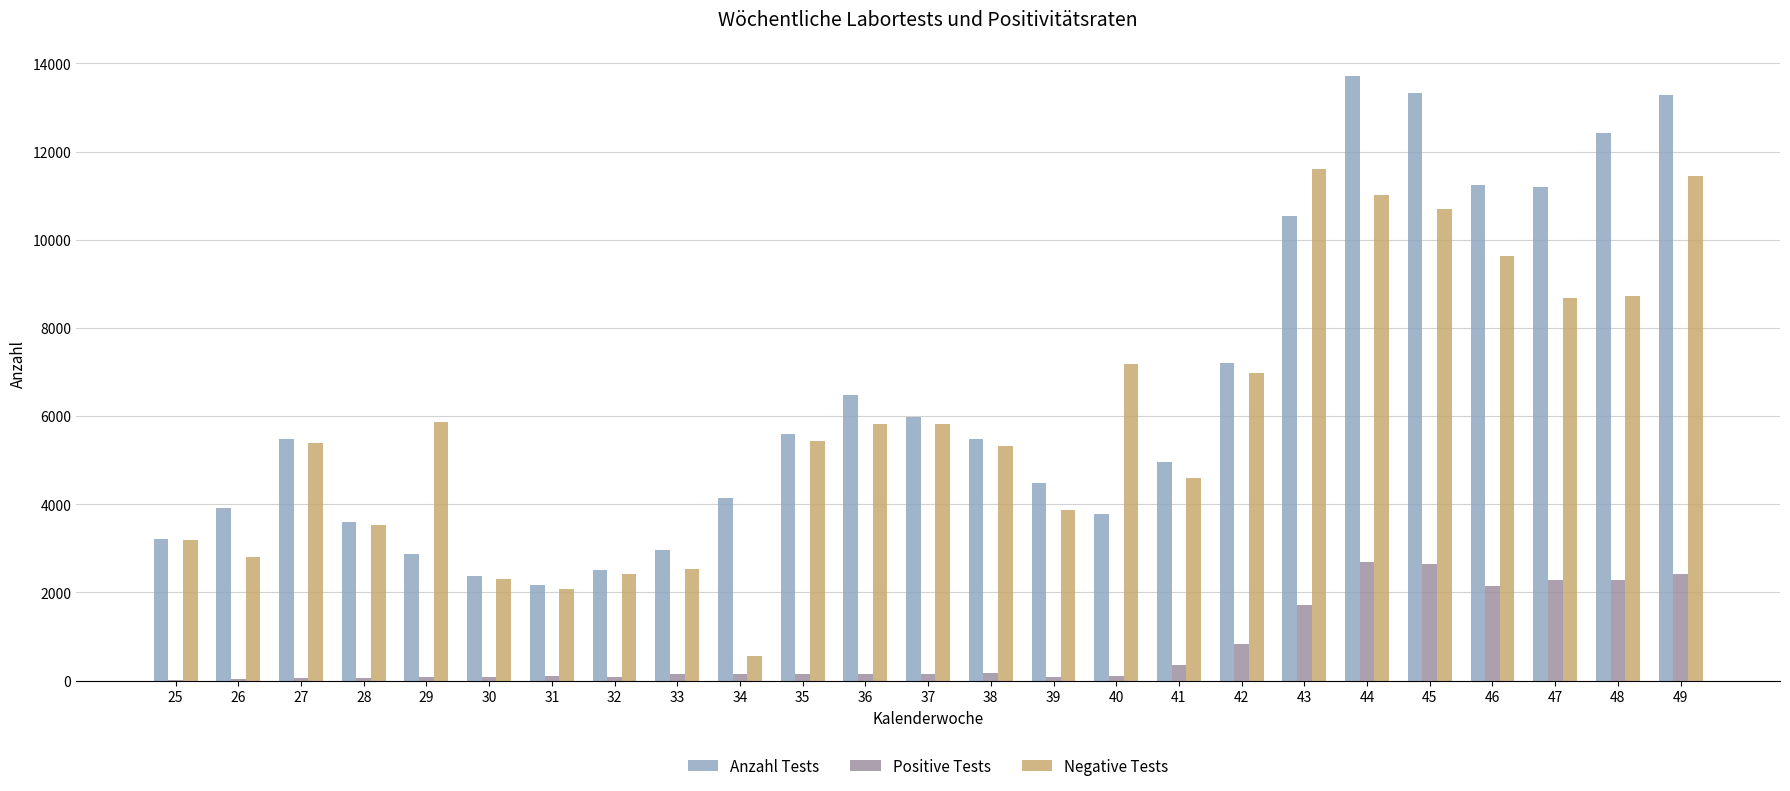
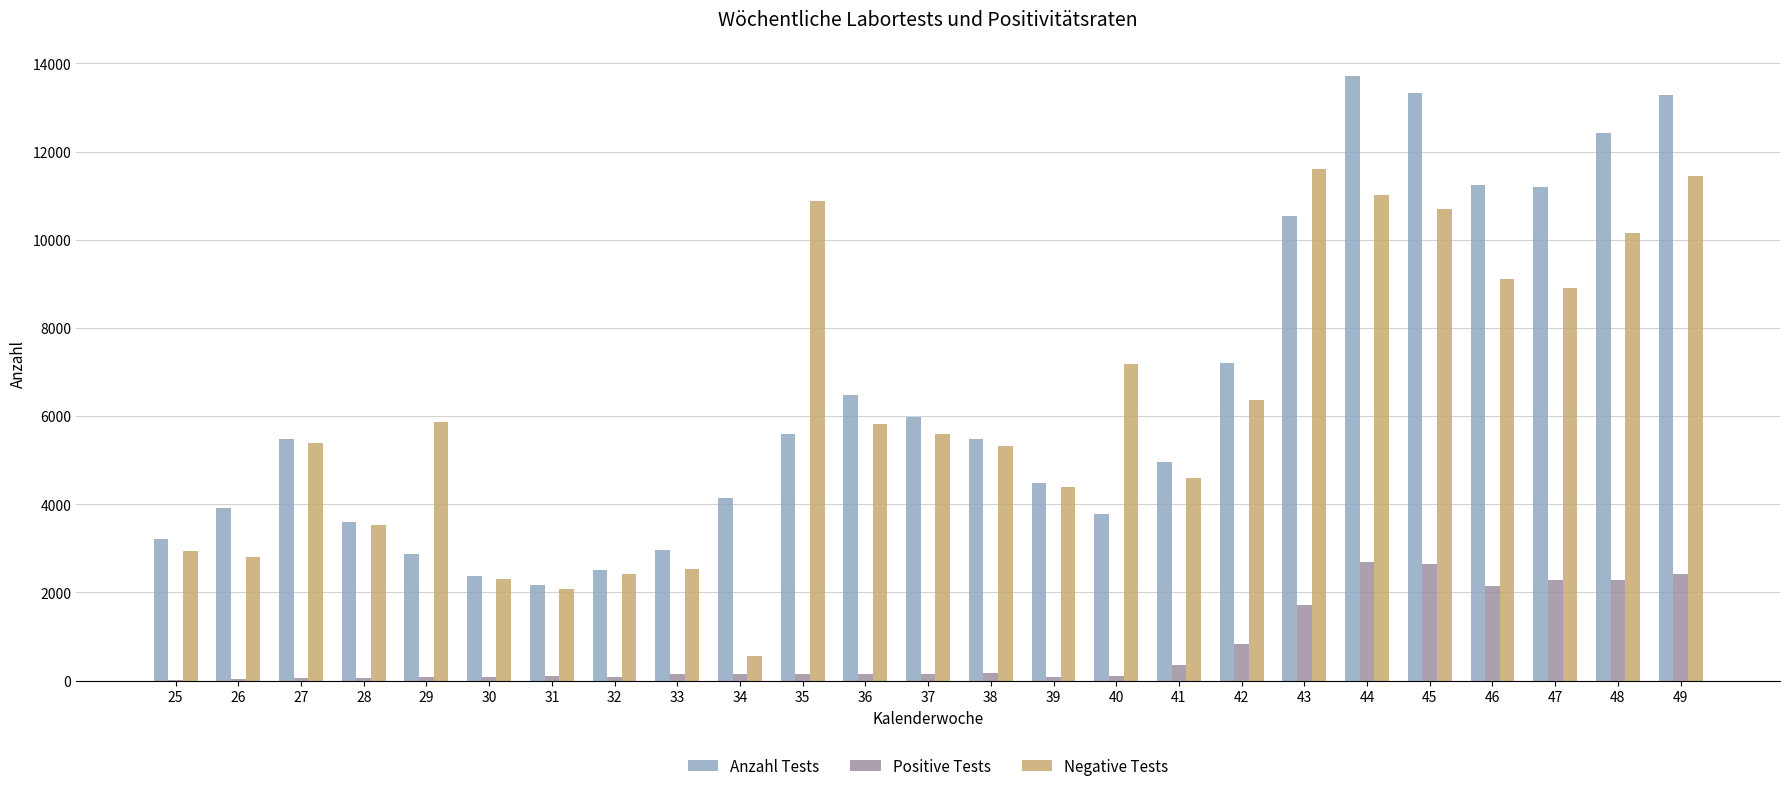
Negative Tests, 25: 3200 -> 2900
Negative Tests, 35: 5400 -> 10900
Negative Tests, 37: 5800 -> 5600
Negative Tests, 39: 3900 -> 4400
Negative Tests, 42: 7000 -> 6400
Negative Tests, 46: 9600 -> 9100
Negative Tests, 47: 8700 -> 8900
Negative Tests, 48: 8700 -> 10200
